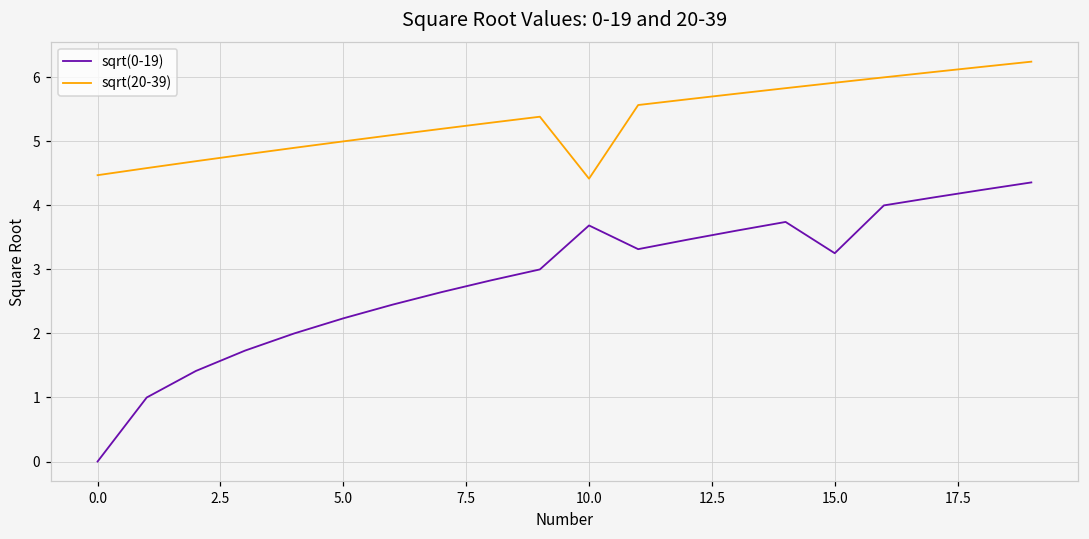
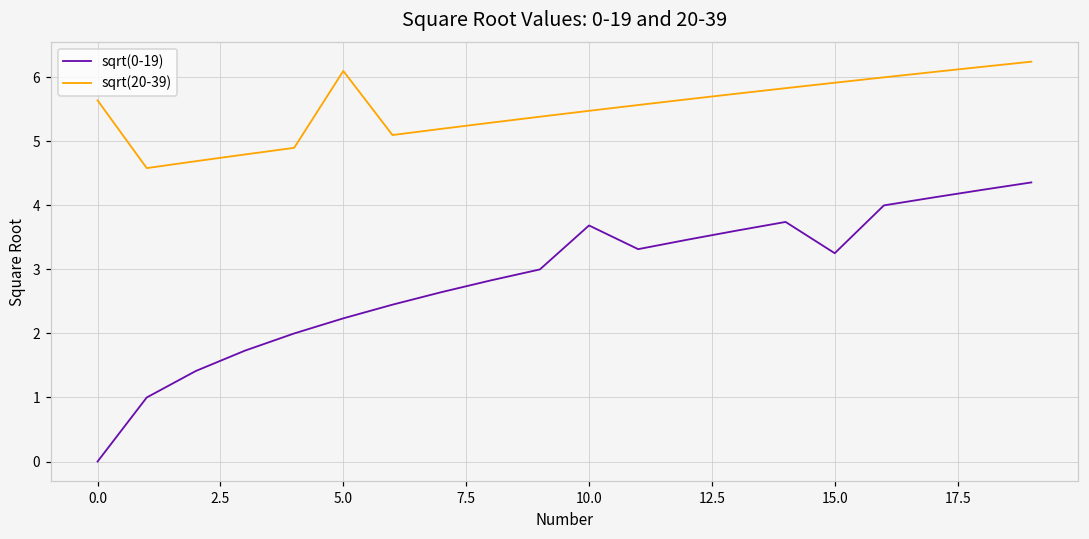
sqrt(20-39), 0.0: 4.5 -> 5.6
sqrt(20-39), 5.0: 5.0 -> 6.1
sqrt(20-39), 10.0: 4.4 -> 5.5
